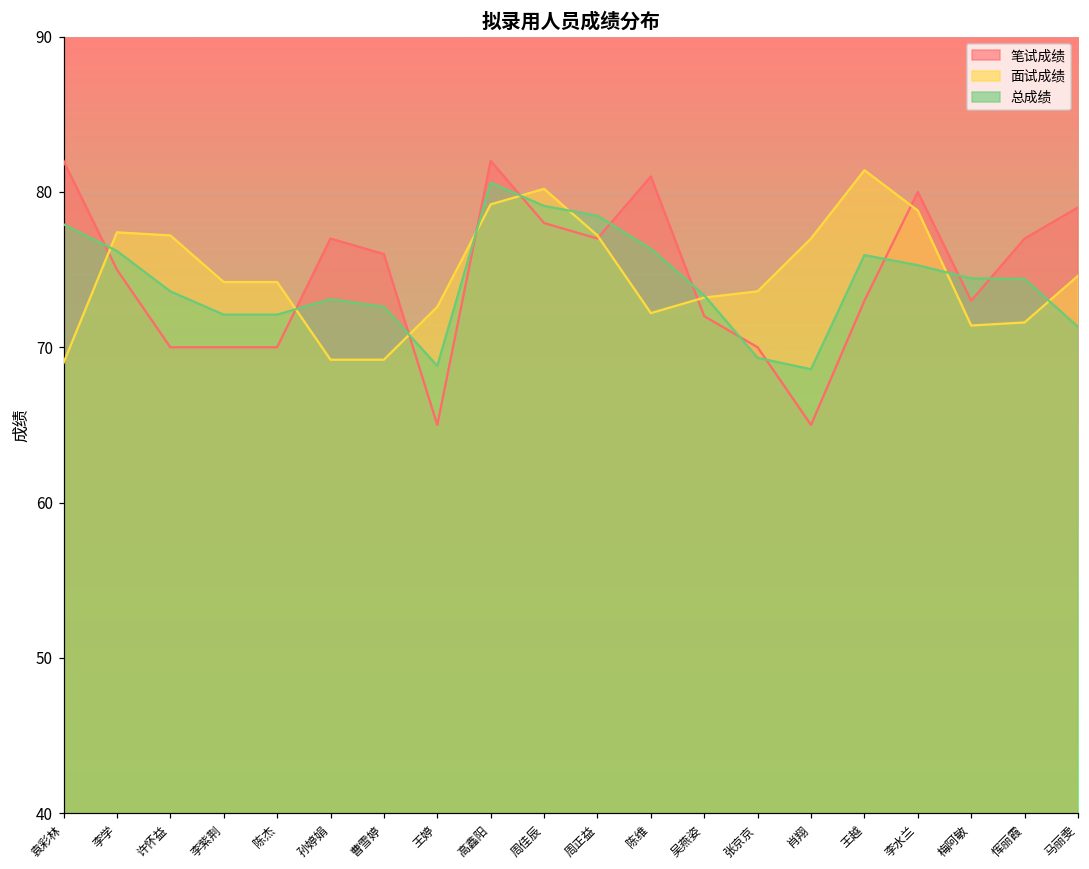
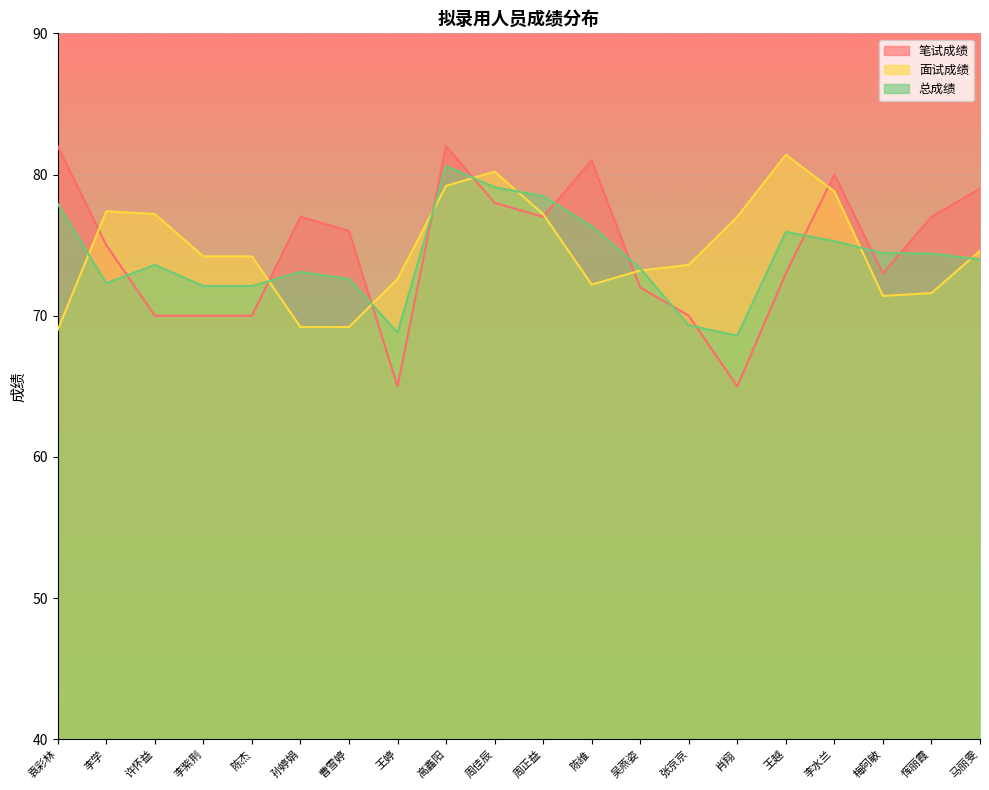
总成绩, 李学: 76.2 -> 72.3
总成绩, 马丽雯: 71.3 -> 74.0
